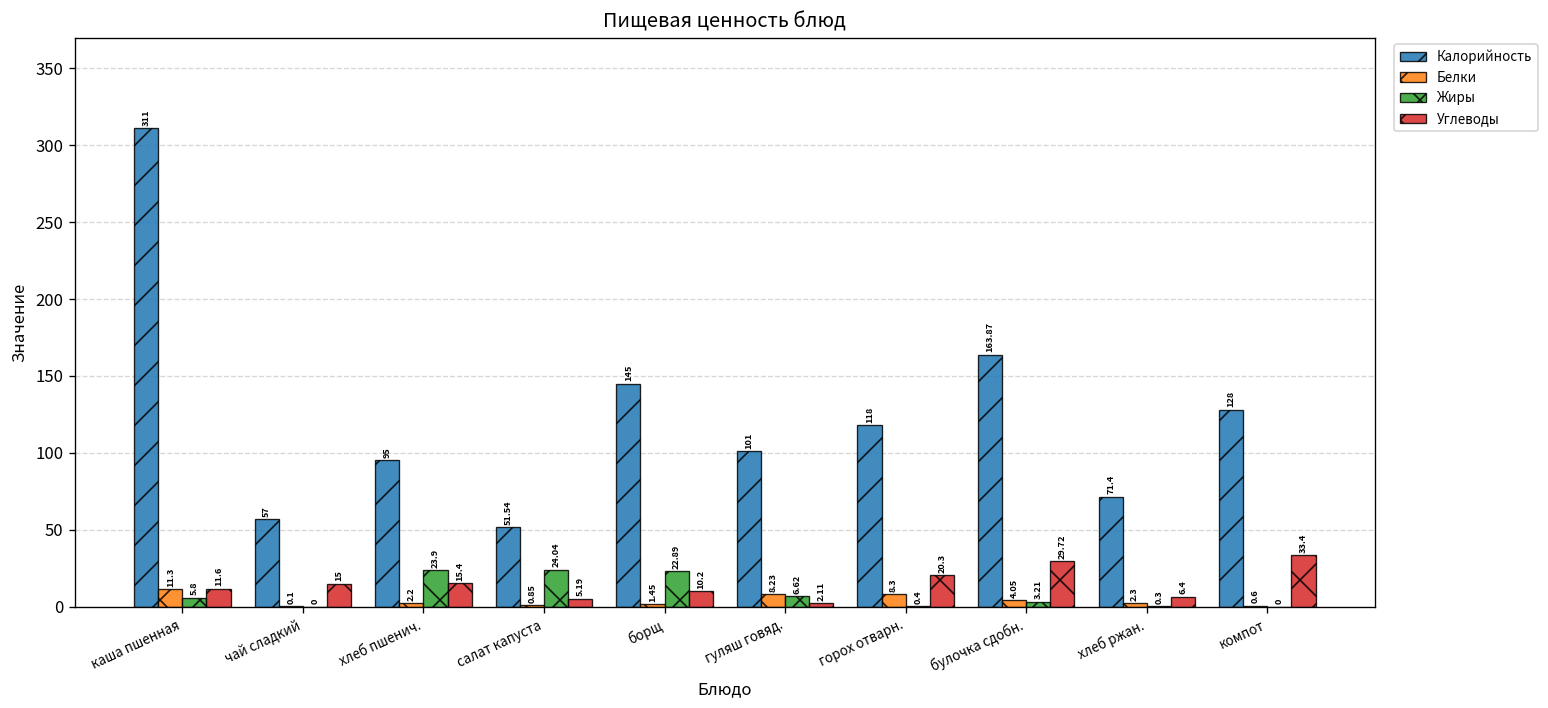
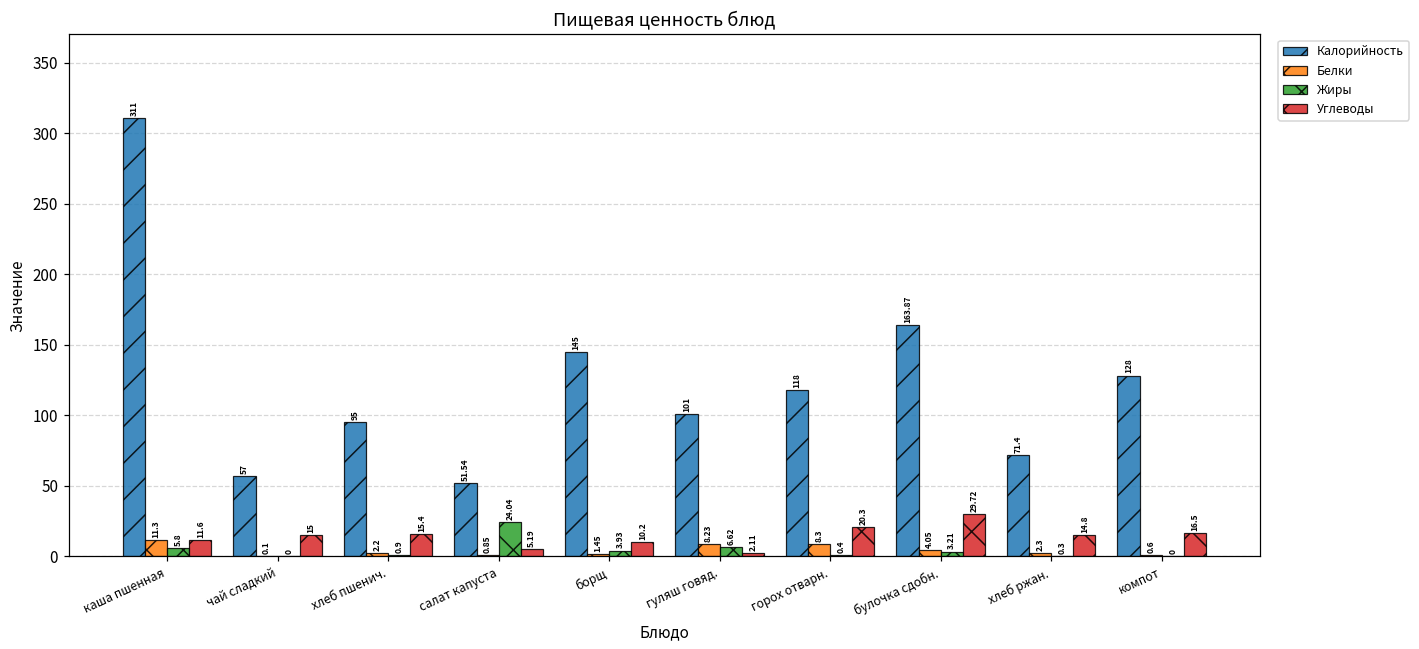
Жиры, хлеб пшенич.: 23.9 -> 0.9
Жиры, борщ: 22.89 -> 3.93
Углеводы, хлеб ржан.: 6.4 -> 14.8
Углеводы, компот: 33.4 -> 16.5
